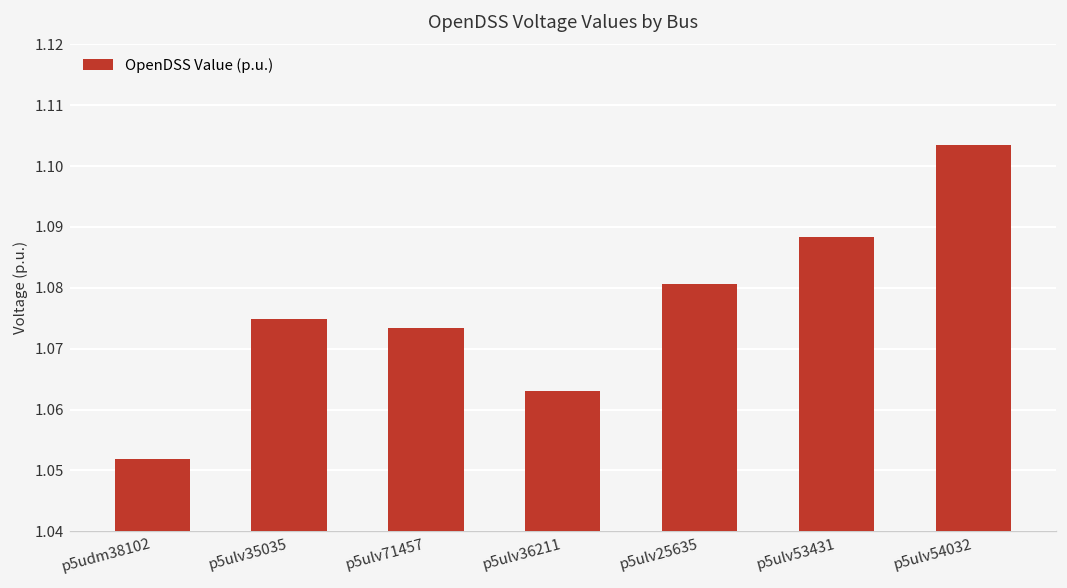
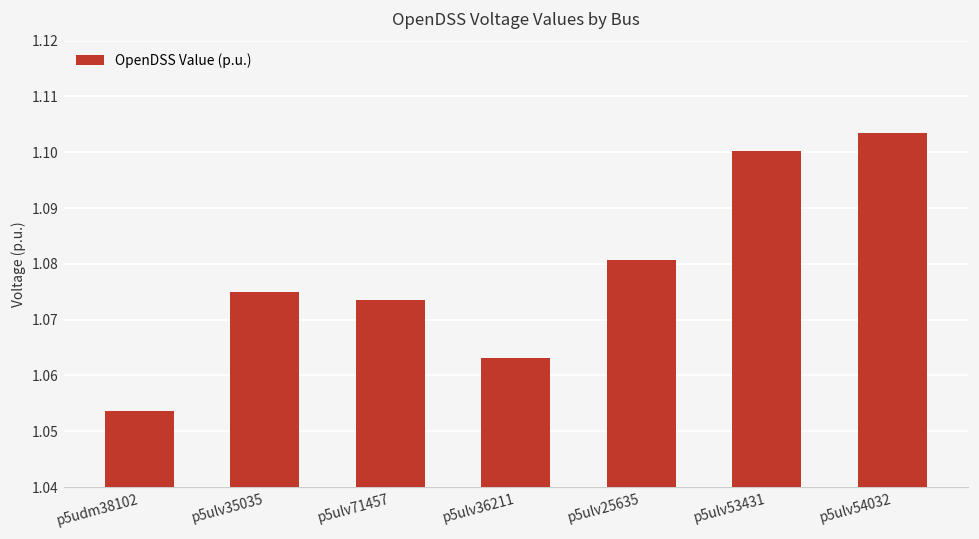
p5udm38102: 1.052 -> 1.054
p5ulv53431: 1.088 -> 1.100
